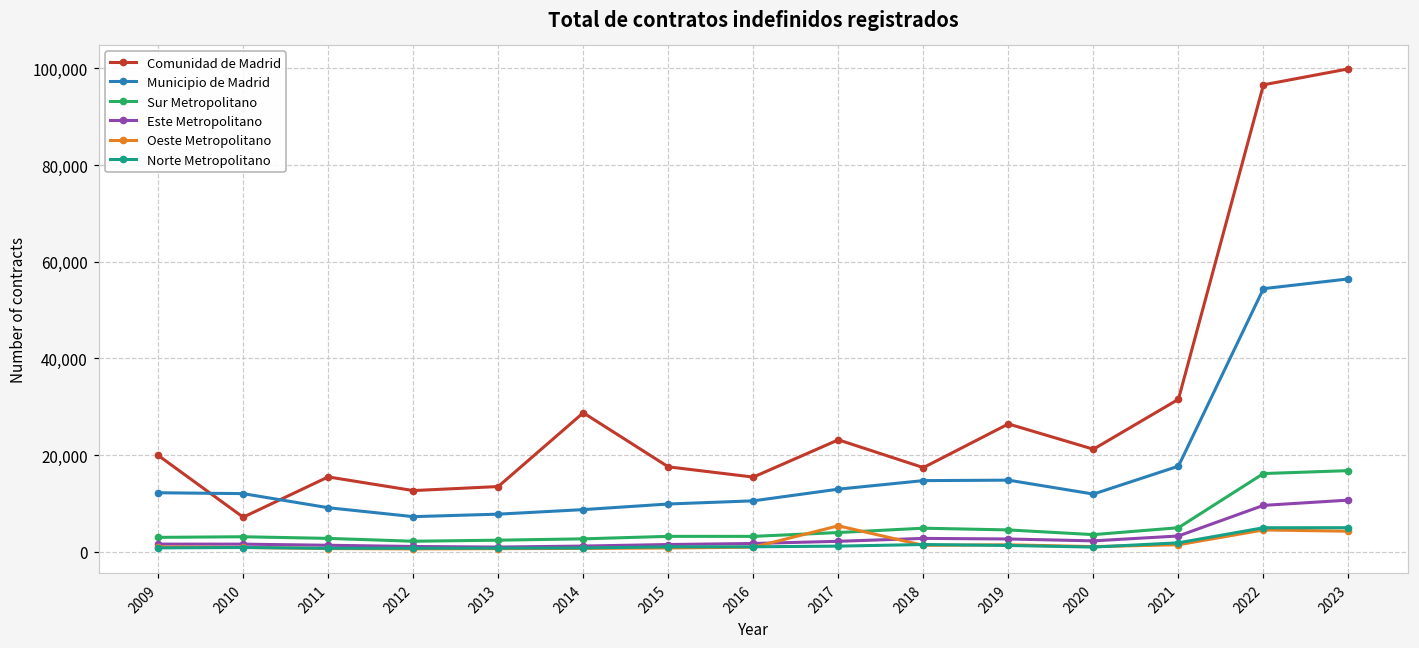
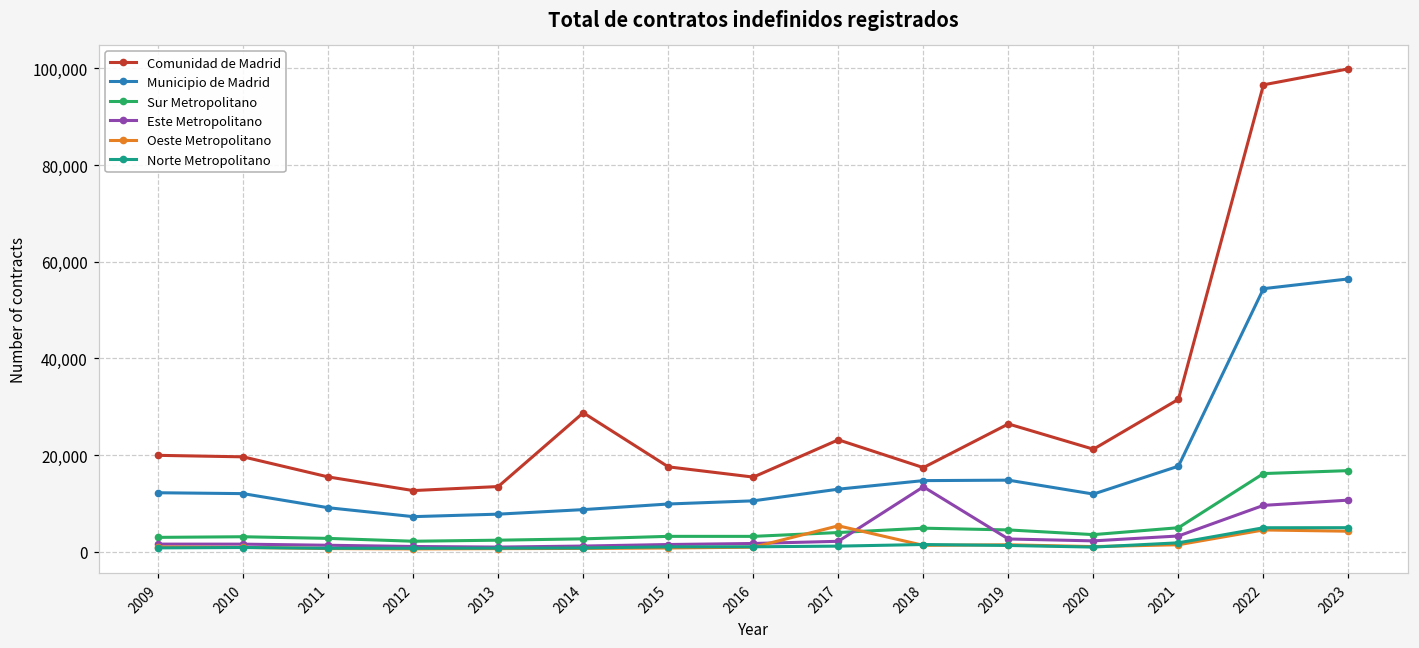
Comunidad de Madrid, 2010: 7,000 -> 20,000
Este Metropolitano, 2018: 3,000 -> 13,000
